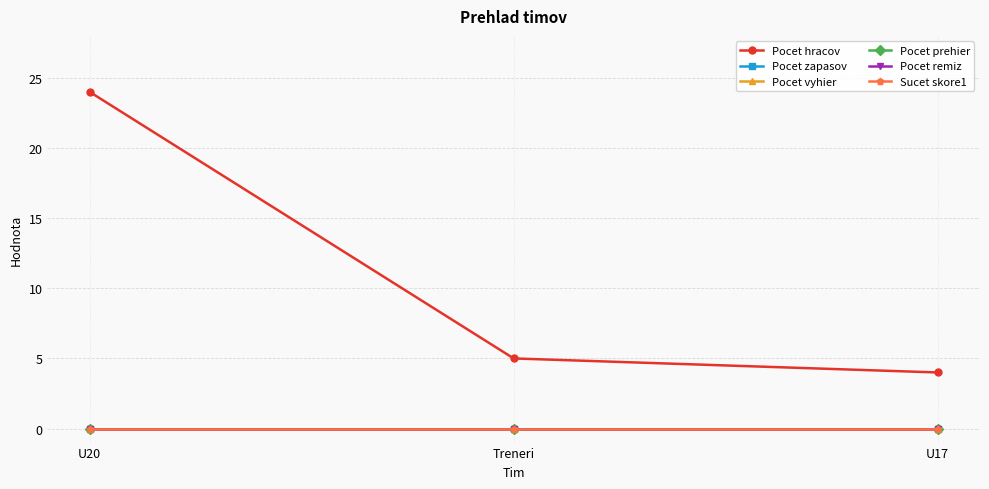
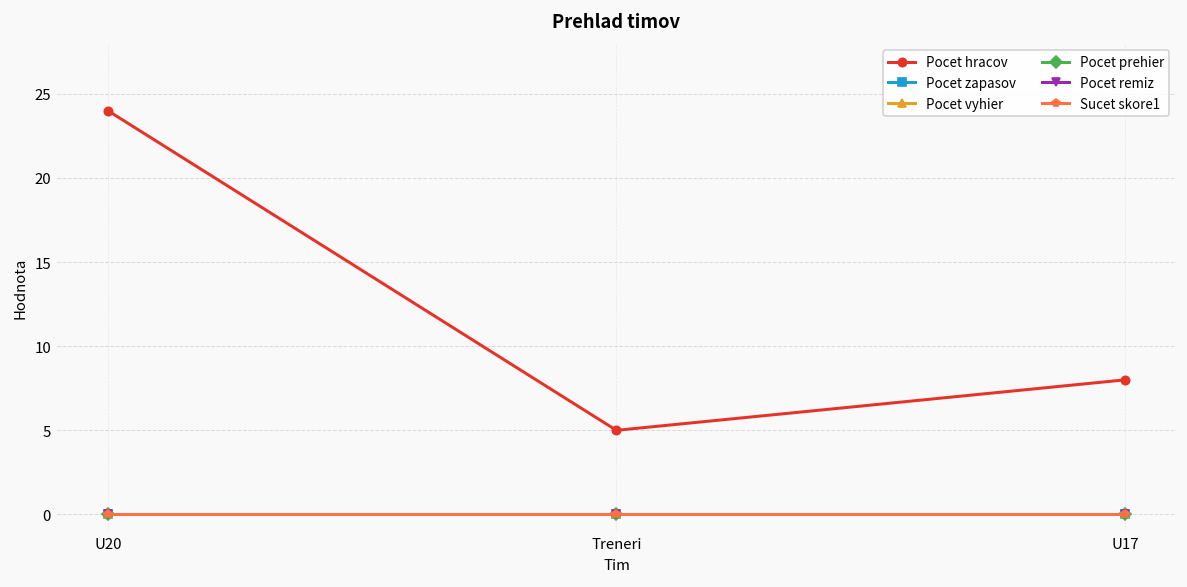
Pocet hracov, U17: 4 -> 8
